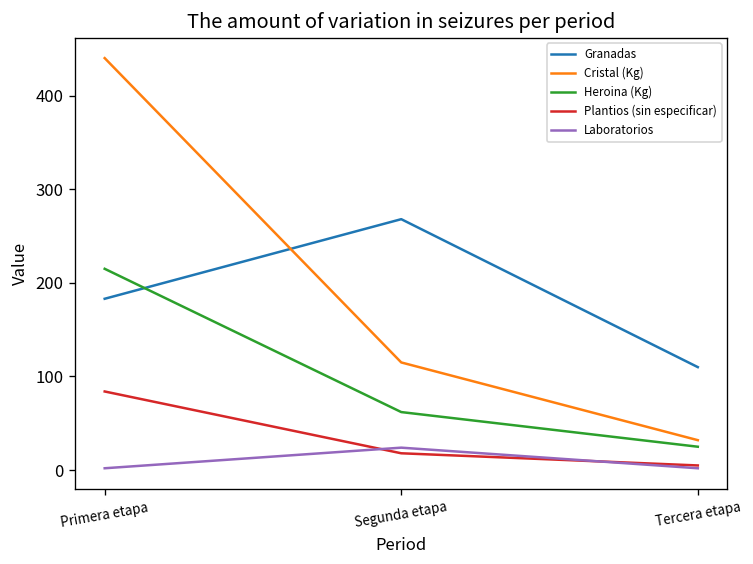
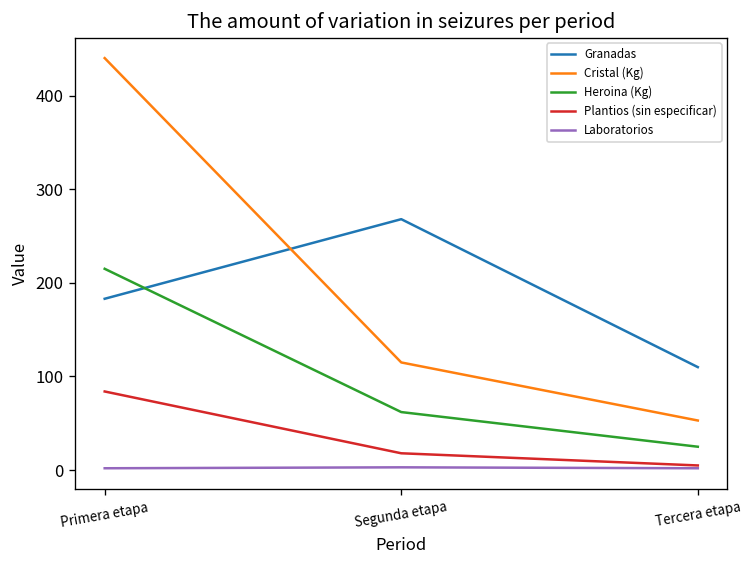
Laboratorios, Segunda etapa: 20 -> 0
Cristal (Kg), Tercera etapa: 30 -> 50
